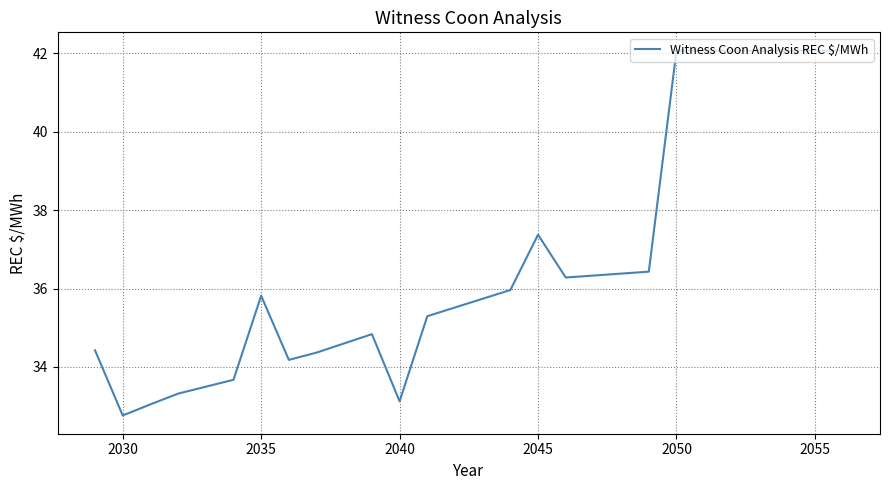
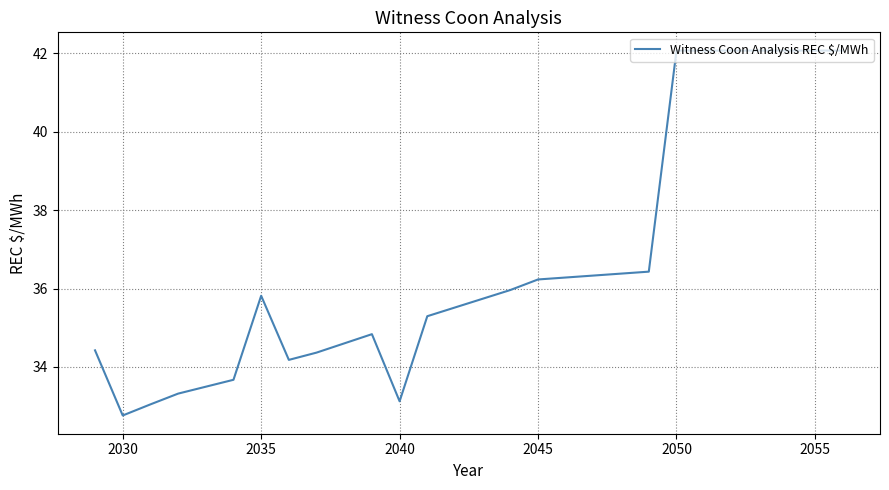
2045: 37.4 -> 36.2
